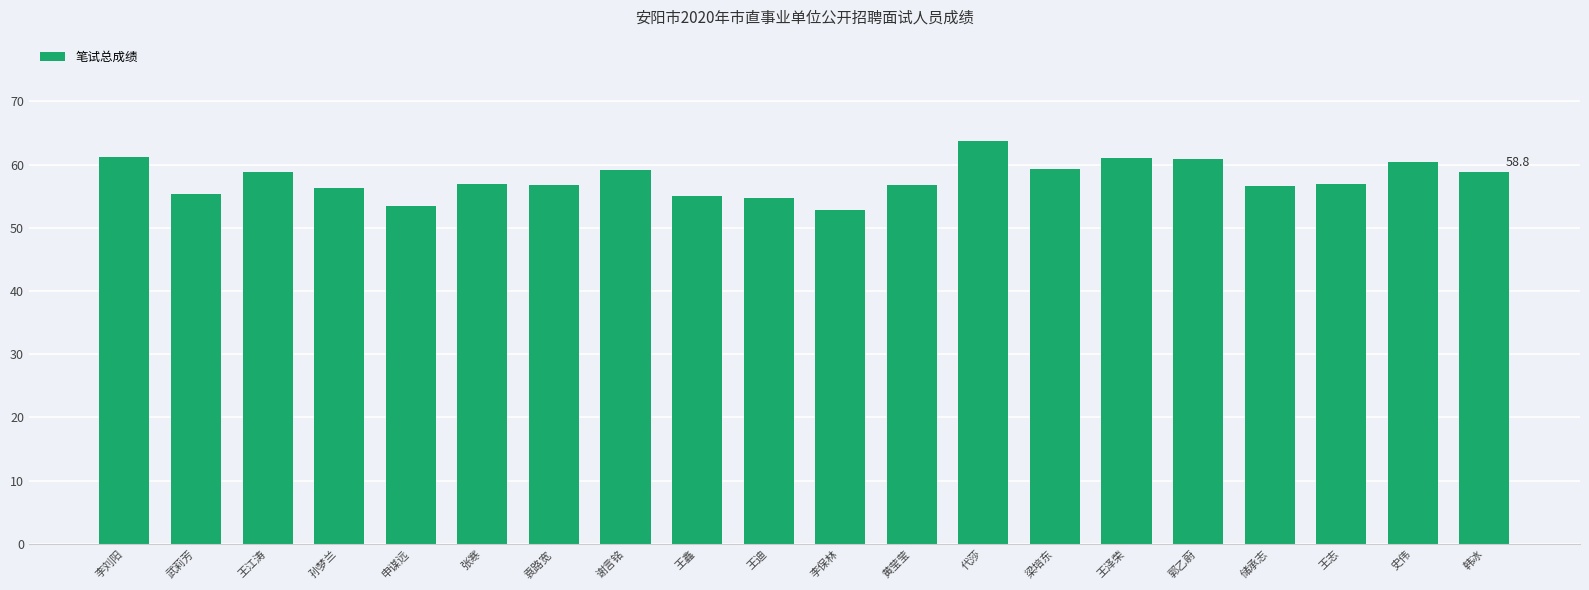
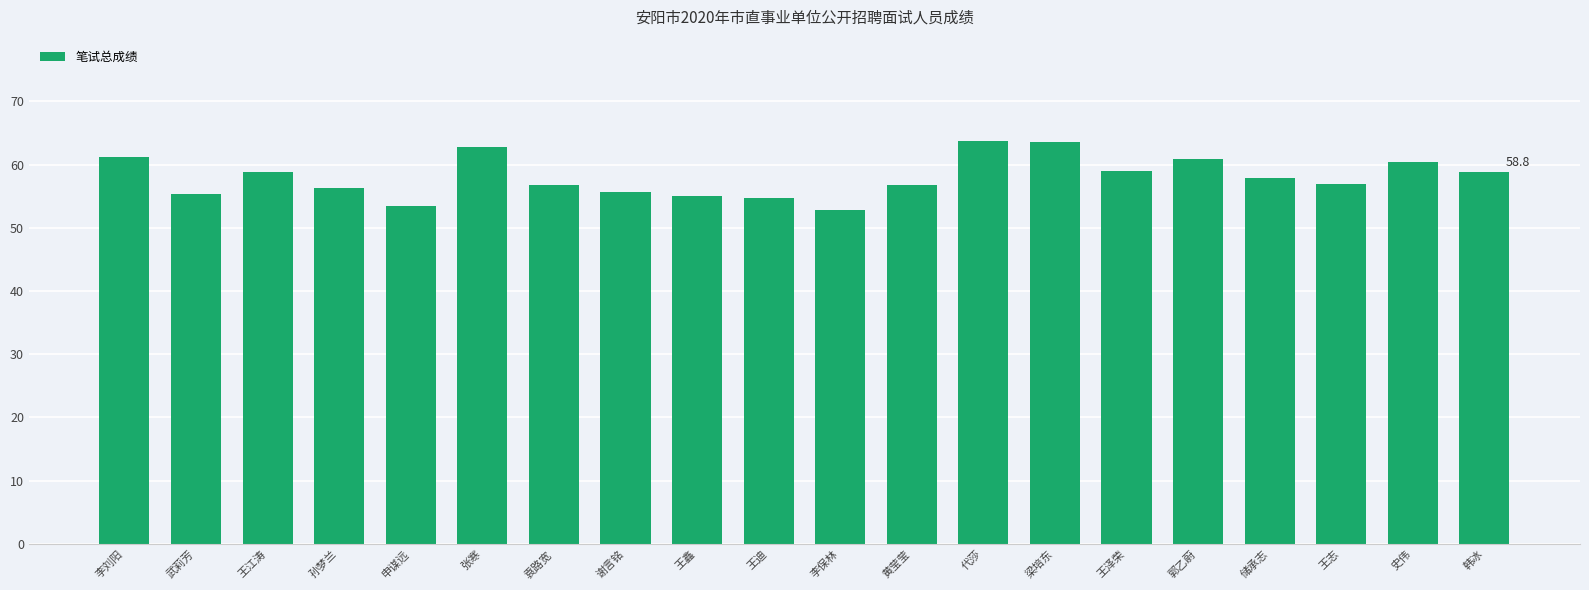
张寒: 57 -> 63
谢言铭: 59 -> 56
梁培东: 59 -> 64
王泽荣: 61 -> 59
储承志: 57 -> 58
